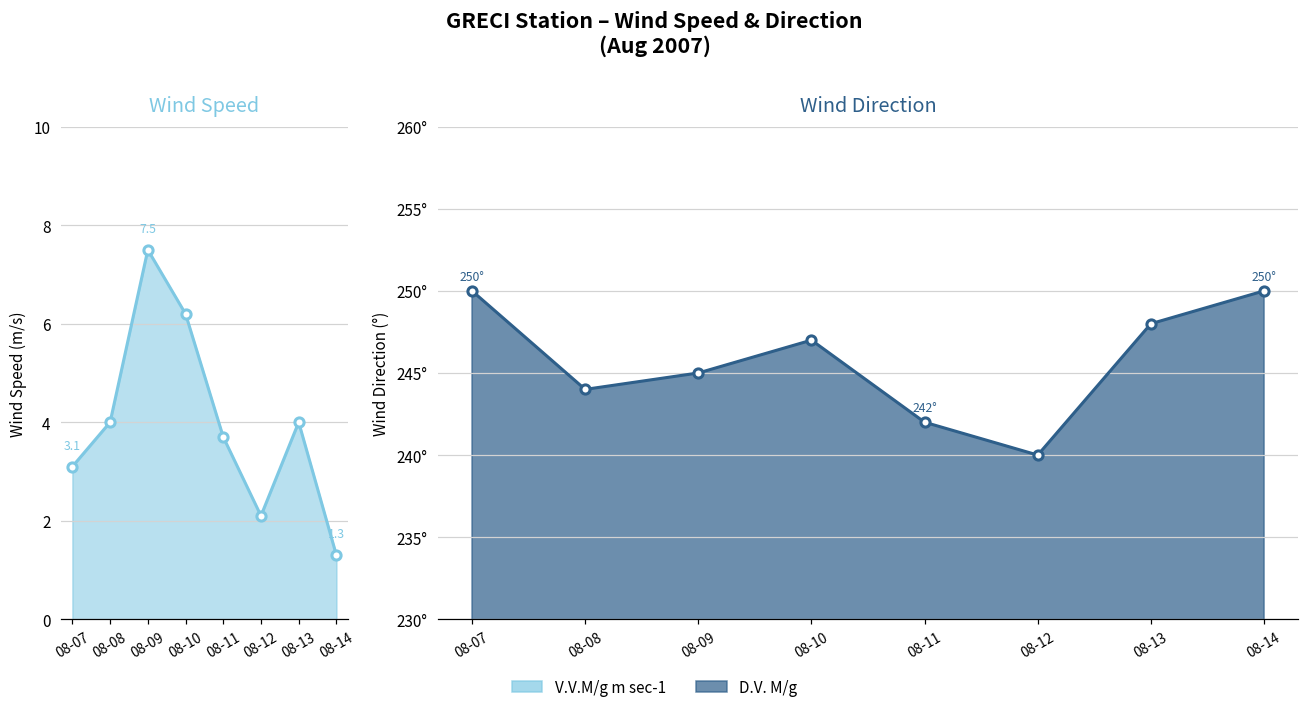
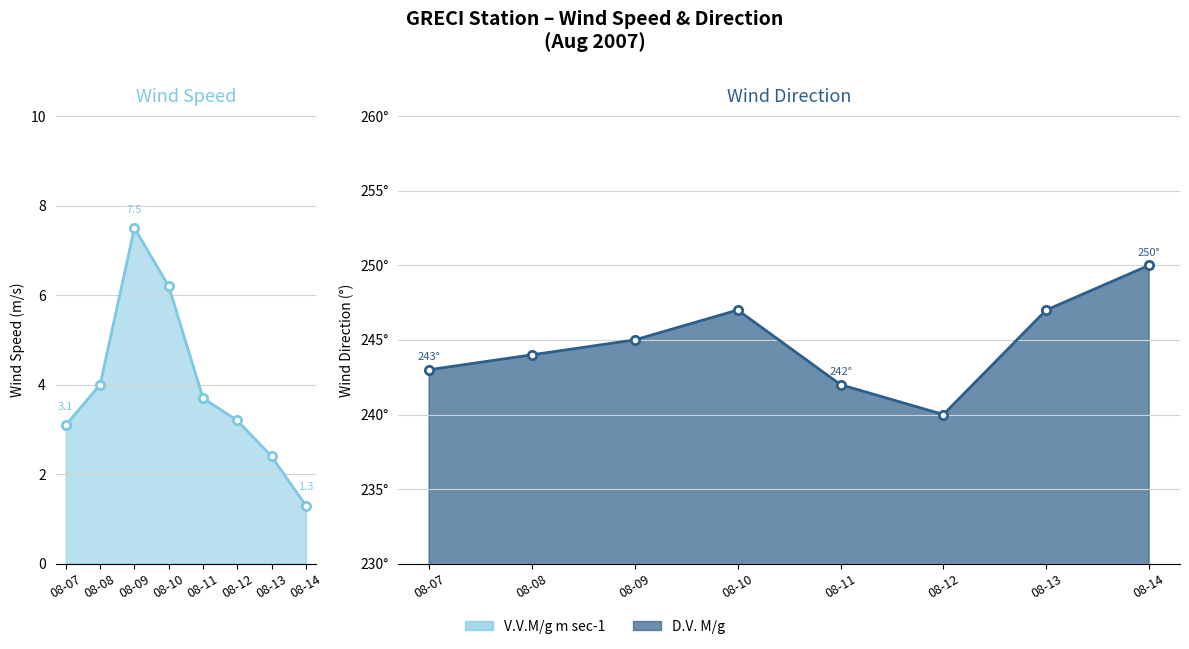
Wind Speed, 08-12: 2.1 -> 3.2
Wind Speed, 08-13: 4.0 -> 2.4
Wind Direction, 08-07: 250° -> 243°
Wind Direction, 08-13: 248° -> 247°
